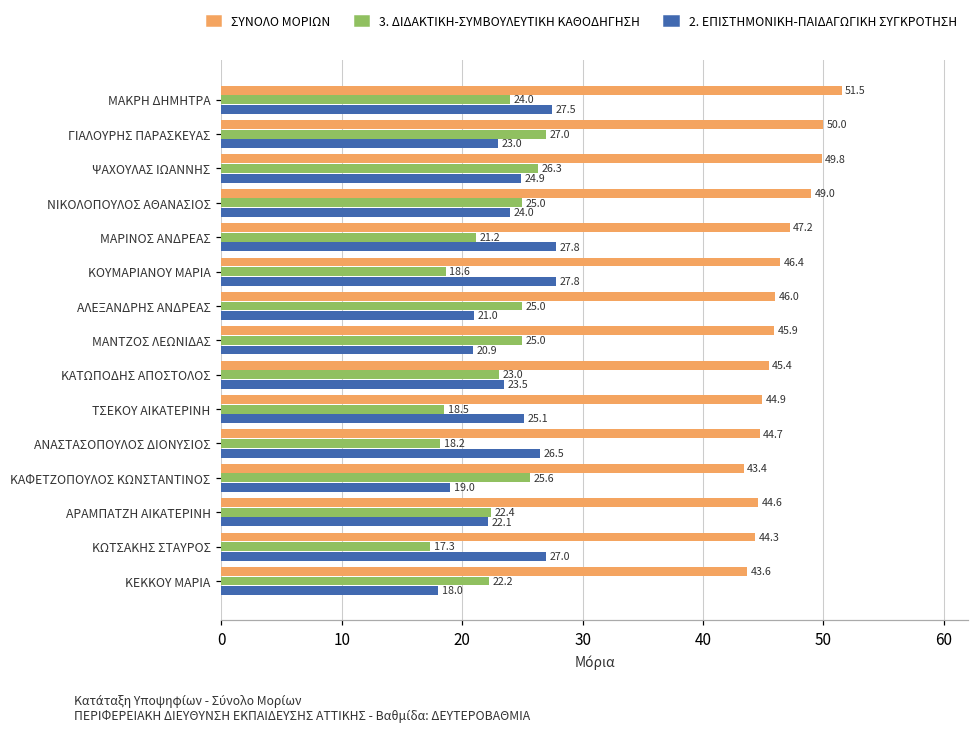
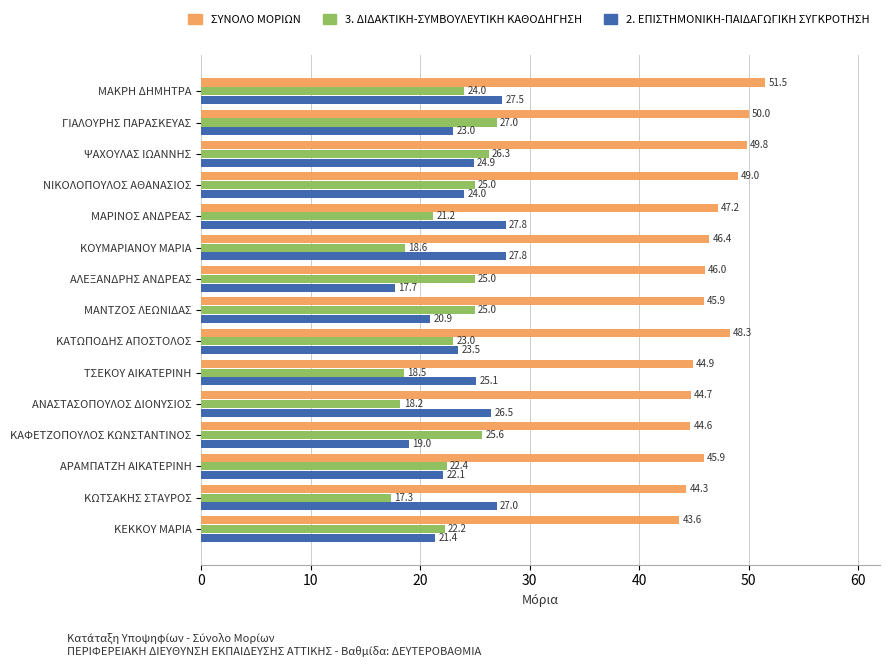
2. ΕΠΙΣΤΗΜΟΝΙΚΗ-ΠΑΙΔΑΓΩΓΙΚΗ ΣΥΓΚΡΟΤΗΣΗ, ΑΛΕΞΑΝΔΡΗΣ ΑΝΔΡΕΑΣ: 21.0 -> 17.7
ΣΥΝΟΛΟ ΜΟΡΙΩΝ, ΚΑΤΩΠΟΔΗΣ ΑΠΟΣΤΟΛΟΣ: 45.4 -> 48.3
ΣΥΝΟΛΟ ΜΟΡΙΩΝ, ΚΑΦΕΤΖΟΠΟΥΛΟΣ ΚΩΝΣΤΑΝΤΙΝΟΣ: 43.4 -> 44.6
ΣΥΝΟΛΟ ΜΟΡΙΩΝ, ΑΡΑΜΠΑΤΖΗ ΑΙΚΑΤΕΡΙΝΗ: 44.6 -> 45.9
2. ΕΠΙΣΤΗΜΟΝΙΚΗ-ΠΑΙΔΑΓΩΓΙΚΗ ΣΥΓΚΡΟΤΗΣΗ, ΚΕΚΚΟΥ ΜΑΡΙΑ: 18.0 -> 21.4
